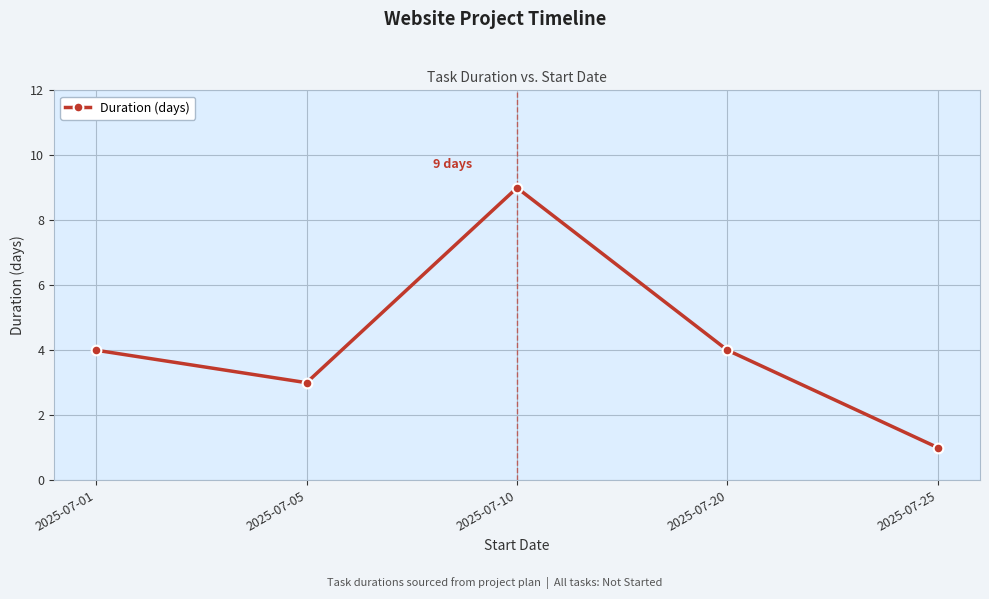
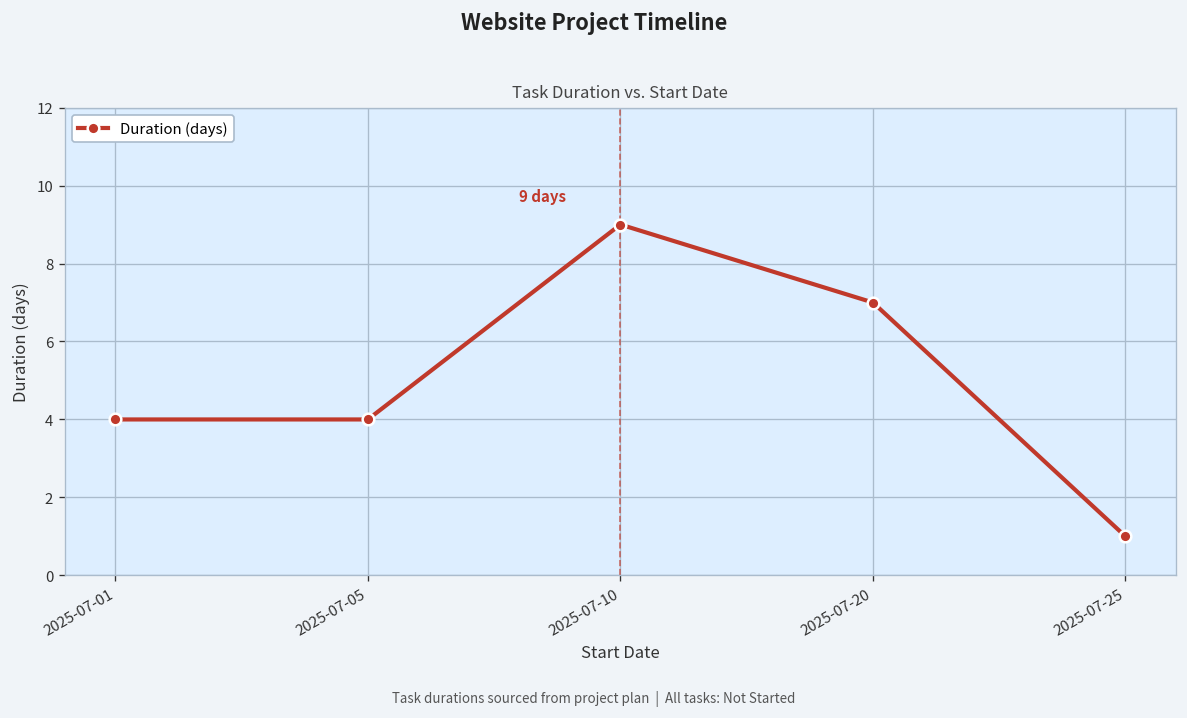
2025-07-05: 3 -> 4
2025-07-20: 4 -> 7
